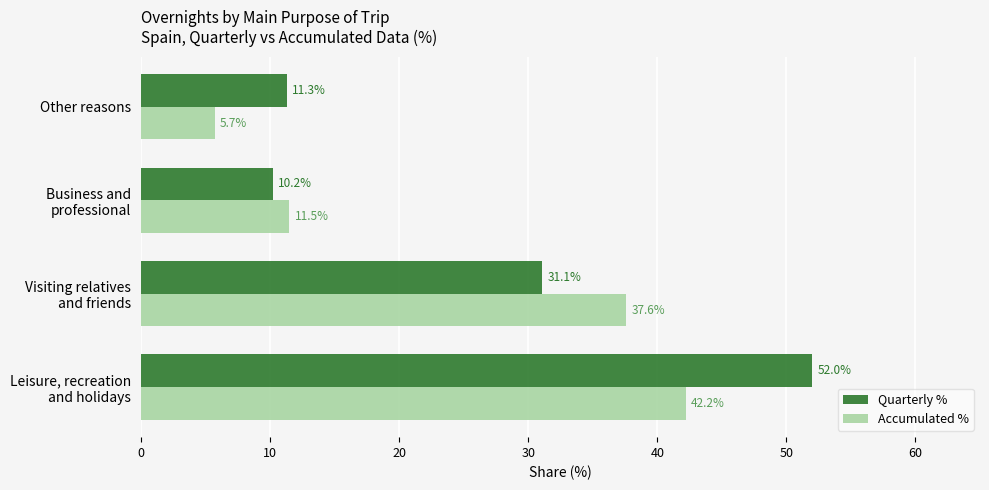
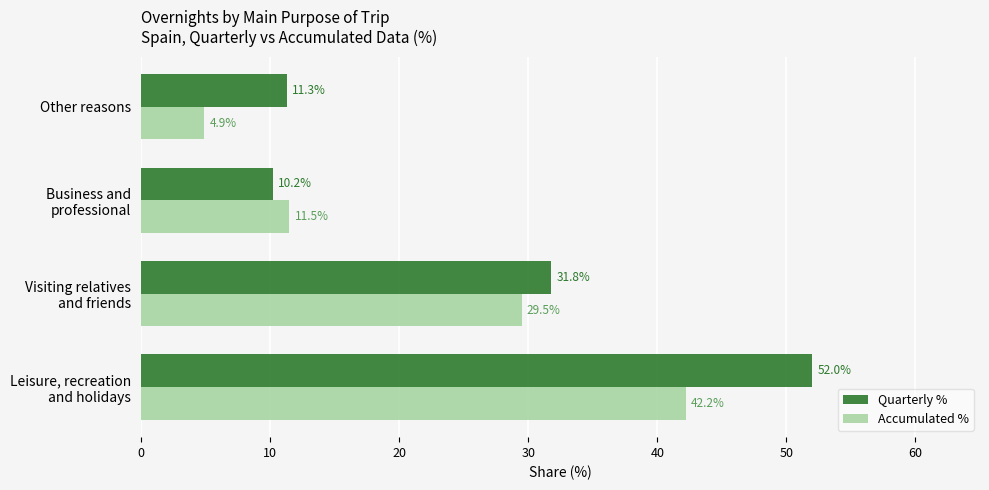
Accumulated %, Other reasons: 5.7% -> 4.9%
Quarterly %, Visiting relatives and friends: 31.1% -> 31.8%
Accumulated %, Visiting relatives and friends: 37.6% -> 29.5%
